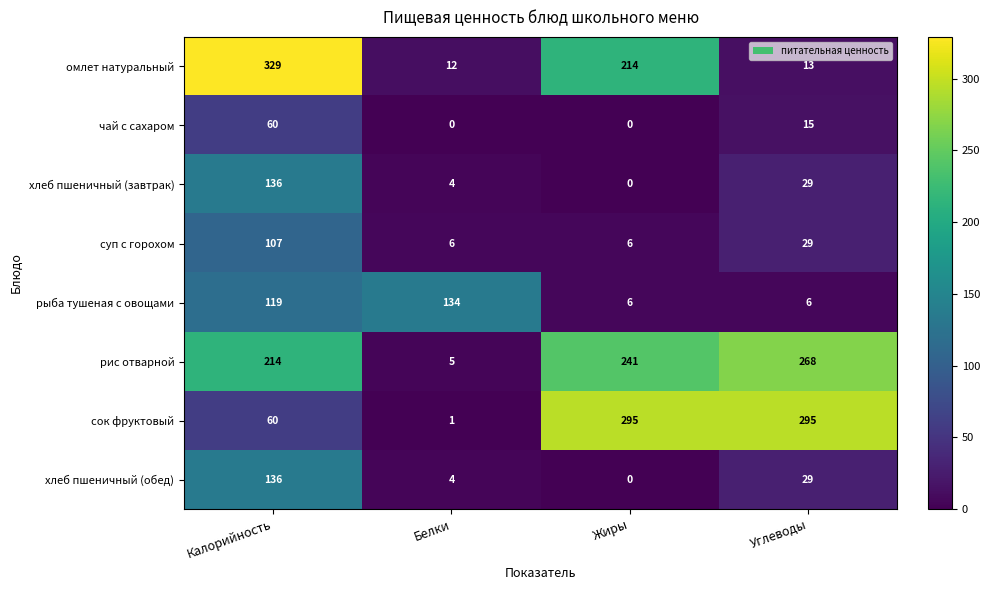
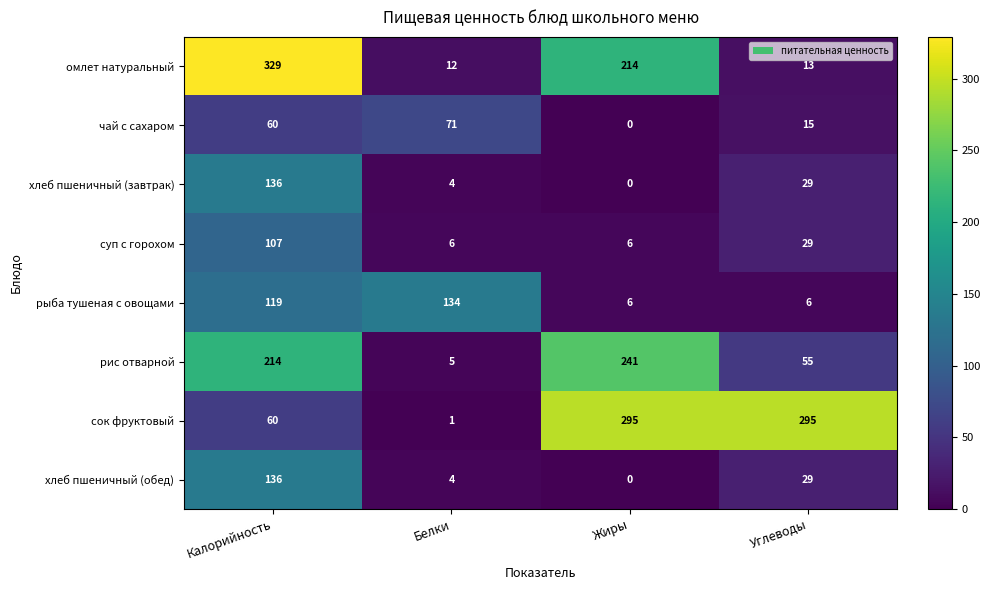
чай с сахаром, Белки: 0 -> 71
рис отварной, Углеводы: 268 -> 55
